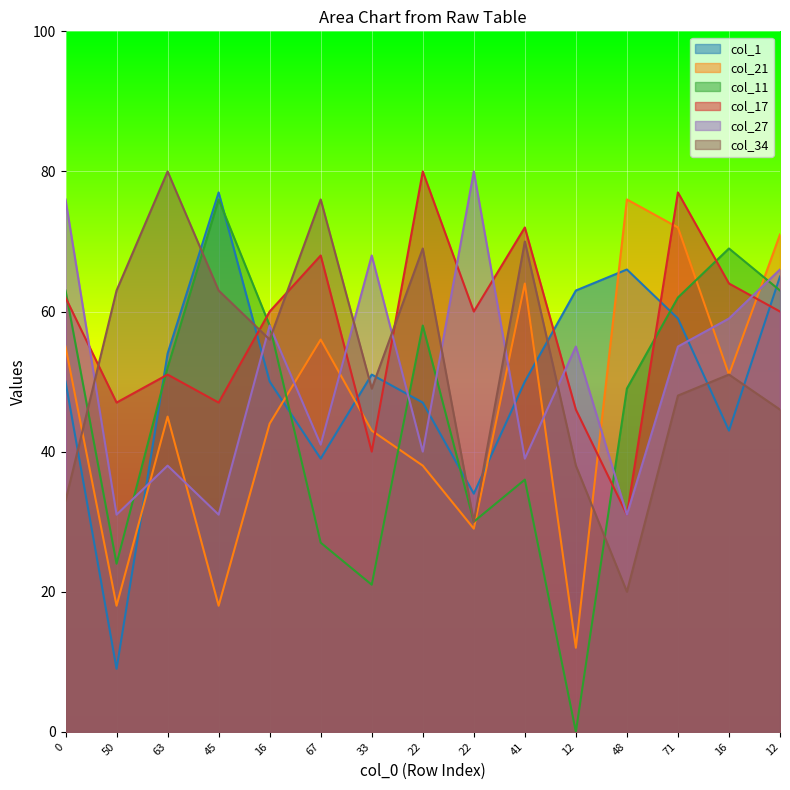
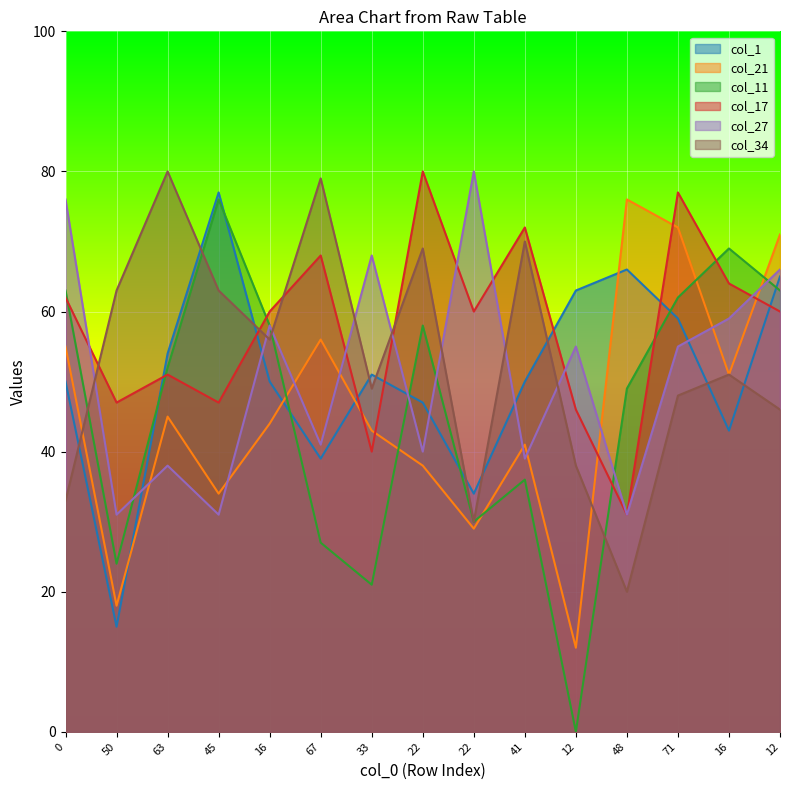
col_1, 50: 9 -> 15
col_21, 45: 18 -> 34
col_34, 67: 76 -> 79
col_21, 41: 64 -> 41
